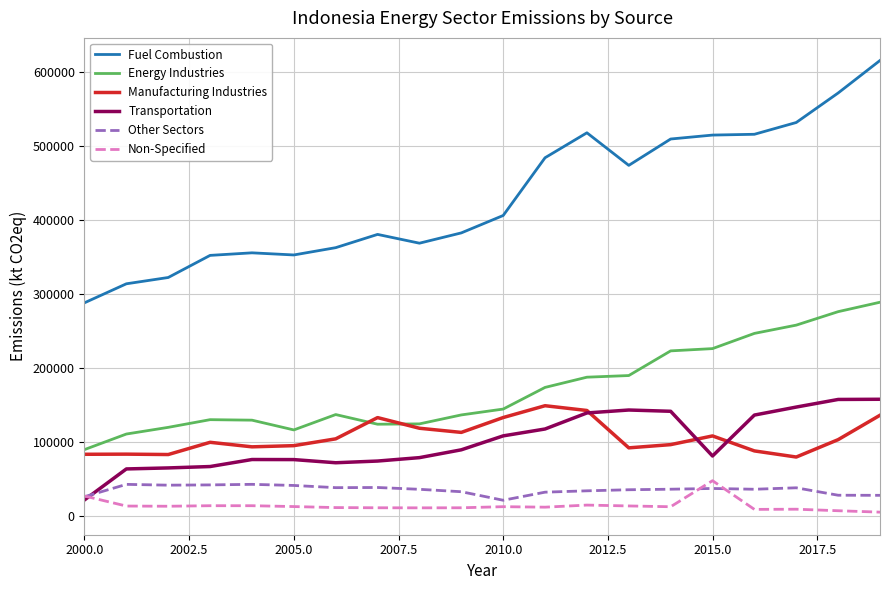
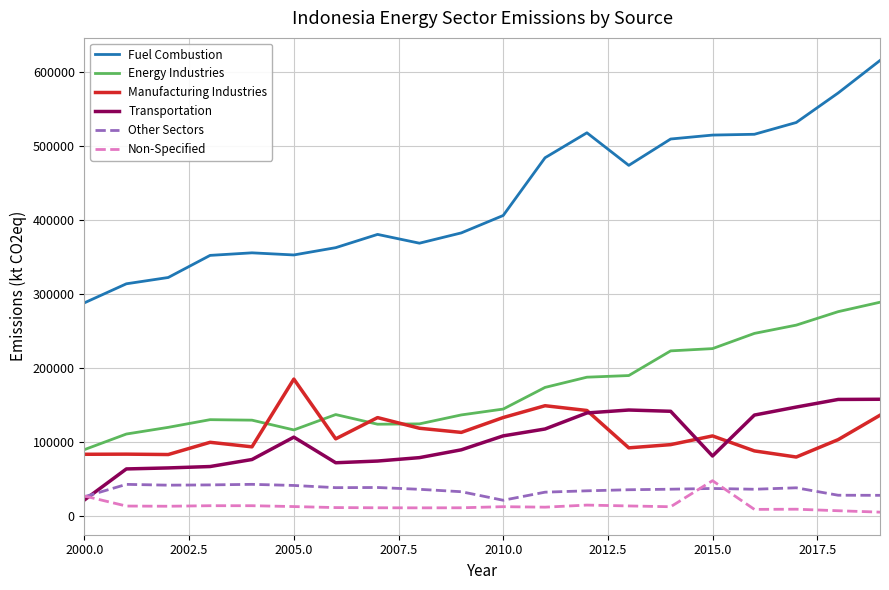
Manufacturing Industries, 2005.0: 100000 -> 190000
Transportation, 2005.0: 80000 -> 110000
